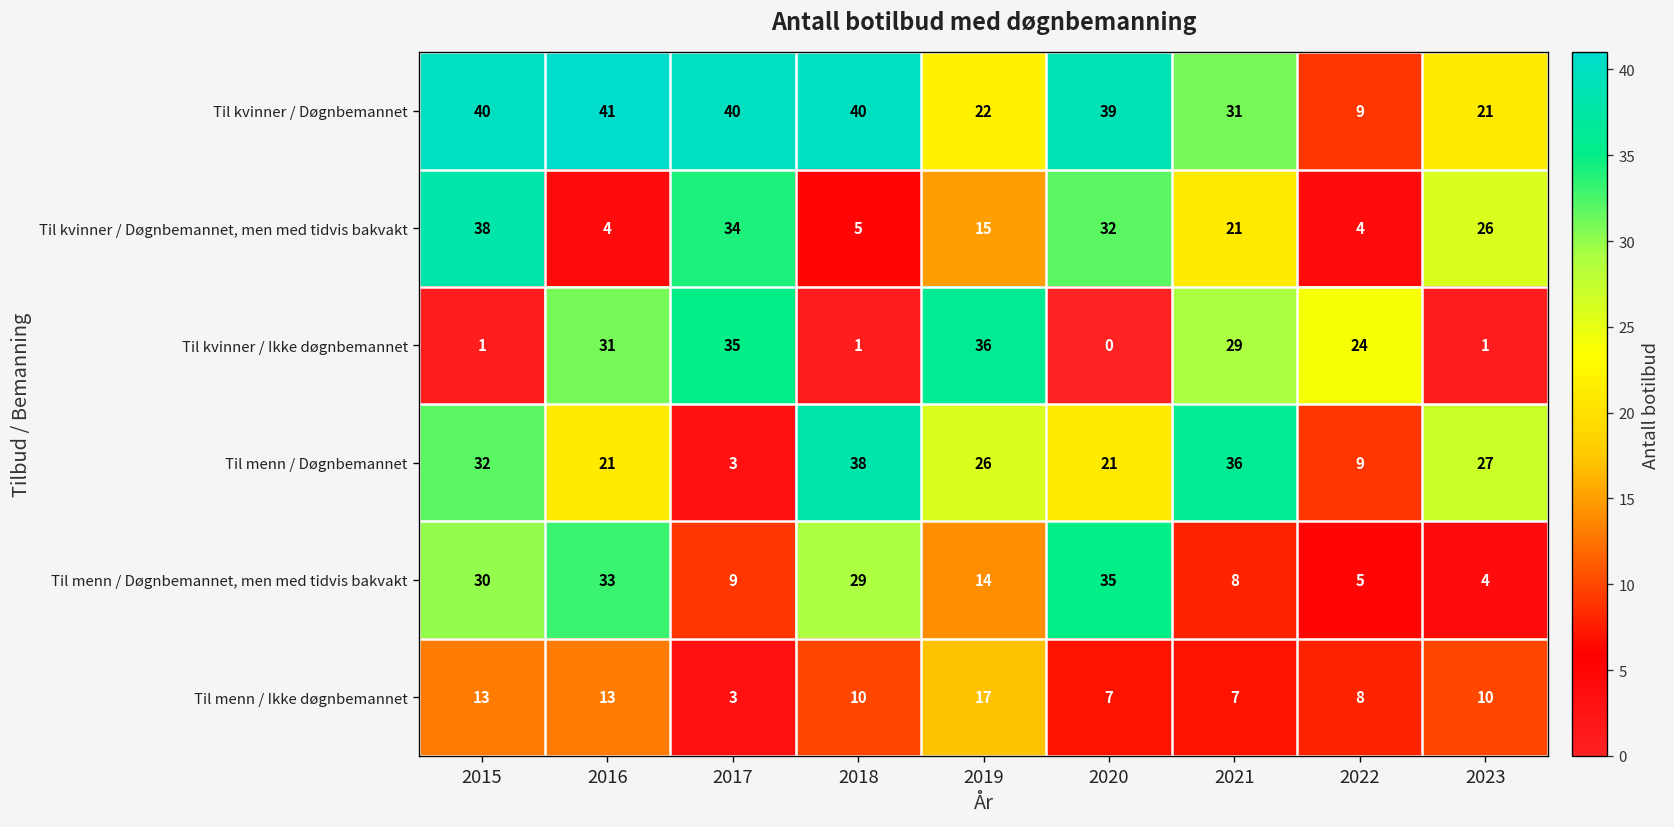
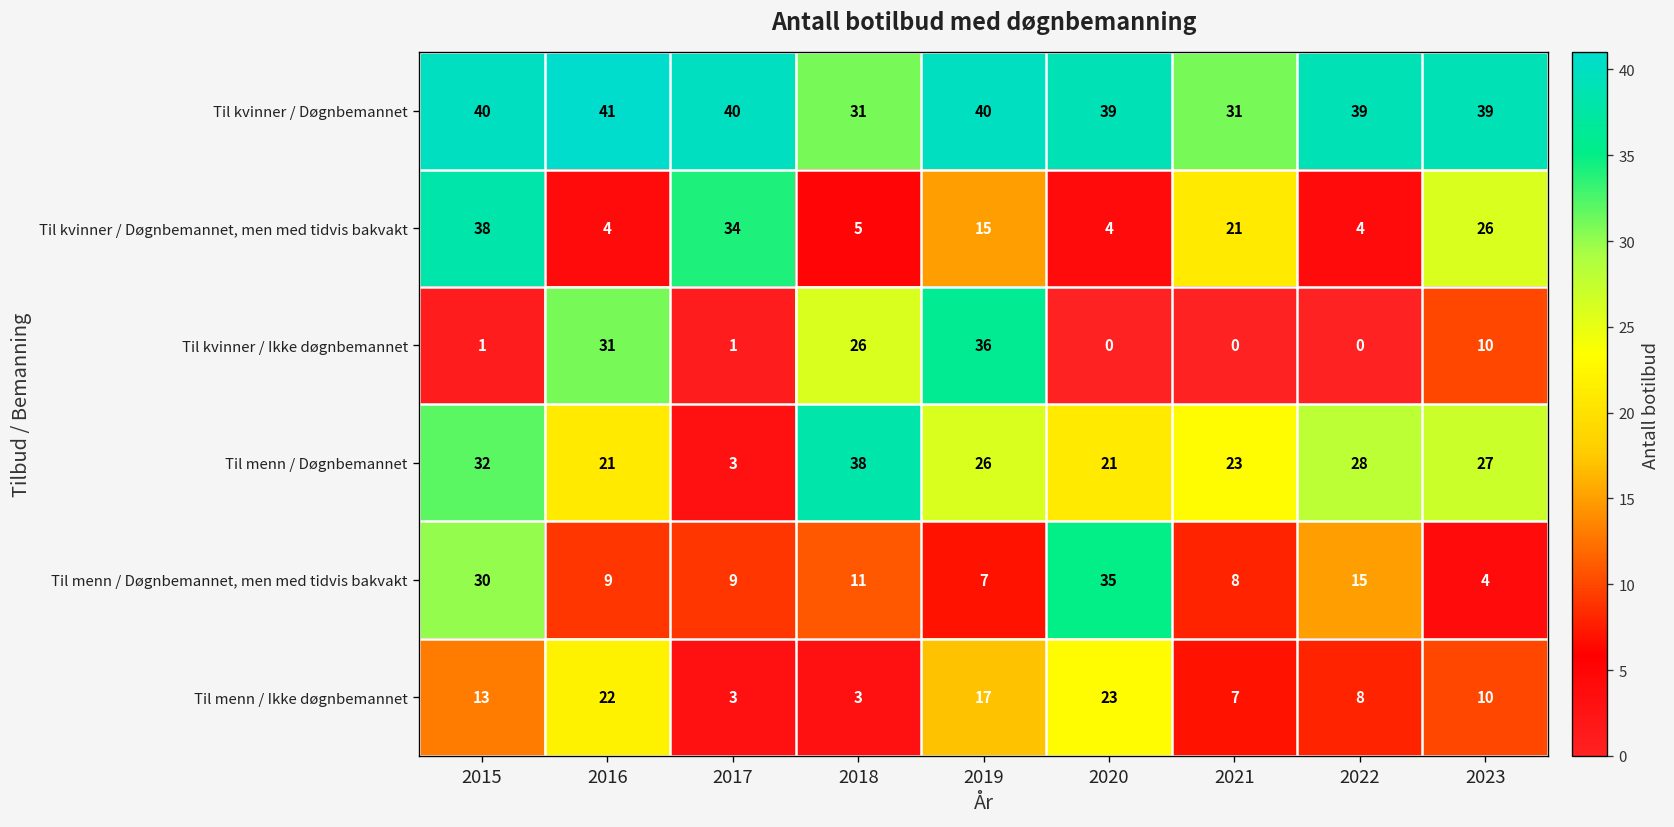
Til kvinner / Døgnbemannet, 2018: 40 -> 31
Til kvinner / Døgnbemannet, 2019: 22 -> 40
Til kvinner / Døgnbemannet, 2022: 9 -> 39
Til kvinner / Døgnbemannet, 2023: 21 -> 39
Til kvinner / Døgnbemannet, men med tidvis bakvakt, 2020: 32 -> 4
Til kvinner / Ikke døgnbemannet, 2017: 35 -> 1
Til kvinner / Ikke døgnbemannet, 2018: 1 -> 26
Til kvinner / Ikke døgnbemannet, 2021: 29 -> 0
Til kvinner / Ikke døgnbemannet, 2022: 24 -> 0
Til kvinner / Ikke døgnbemannet, 2023: 1 -> 10
Til menn / Døgnbemannet, 2021: 36 -> 23
Til menn / Døgnbemannet, 2022: 9 -> 28
Til menn / Døgnbemannet, men med tidvis bakvakt, 2016: 33 -> 9
Til menn / Døgnbemannet, men med tidvis bakvakt, 2018: 29 -> 11
Til menn / Døgnbemannet, men med tidvis bakvakt, 2019: 14 -> 7
Til menn / Døgnbemannet, men med tidvis bakvakt, 2022: 5 -> 15
Til menn / Ikke døgnbemannet, 2016: 13 -> 22
Til menn / Ikke døgnbemannet, 2018: 10 -> 3
Til menn / Ikke døgnbemannet, 2020: 7 -> 23
